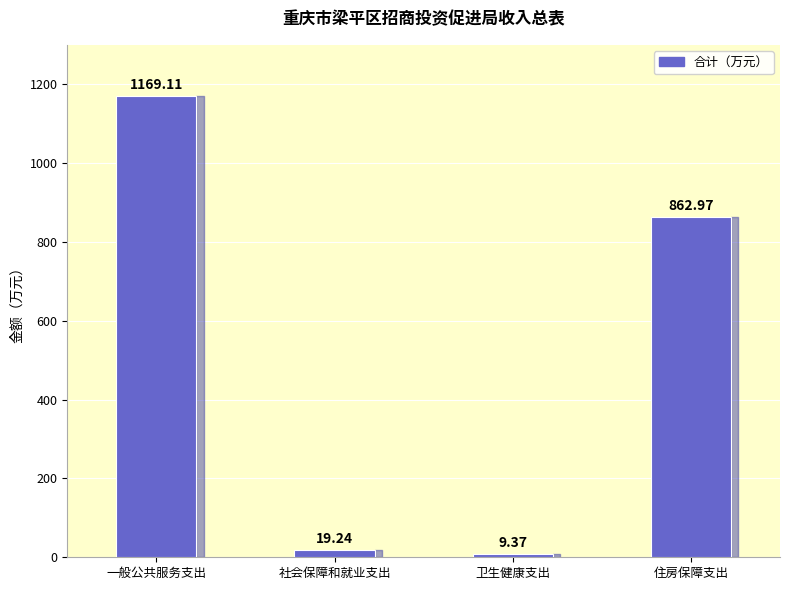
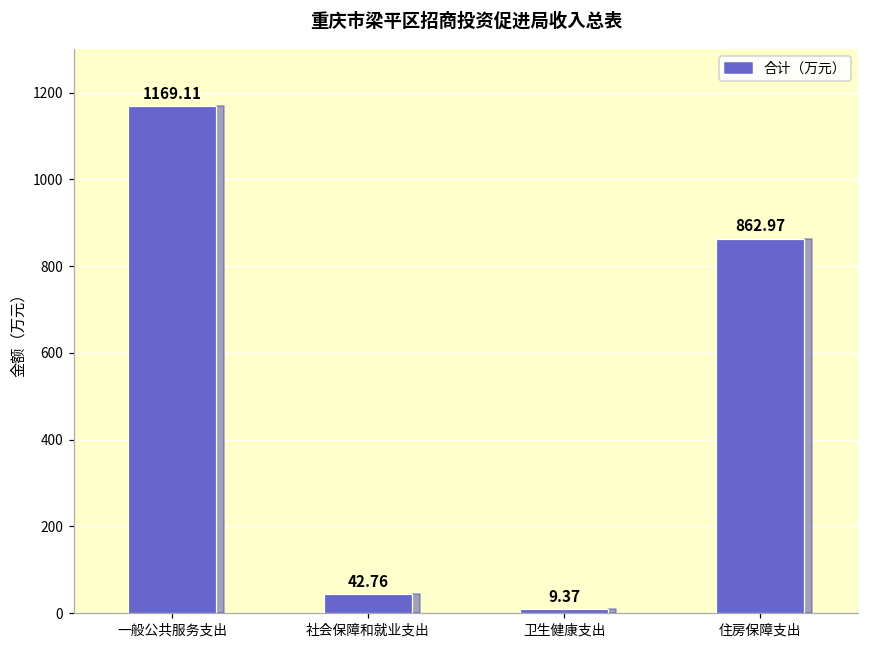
社会保障和就业支出: 19.24 -> 42.76
